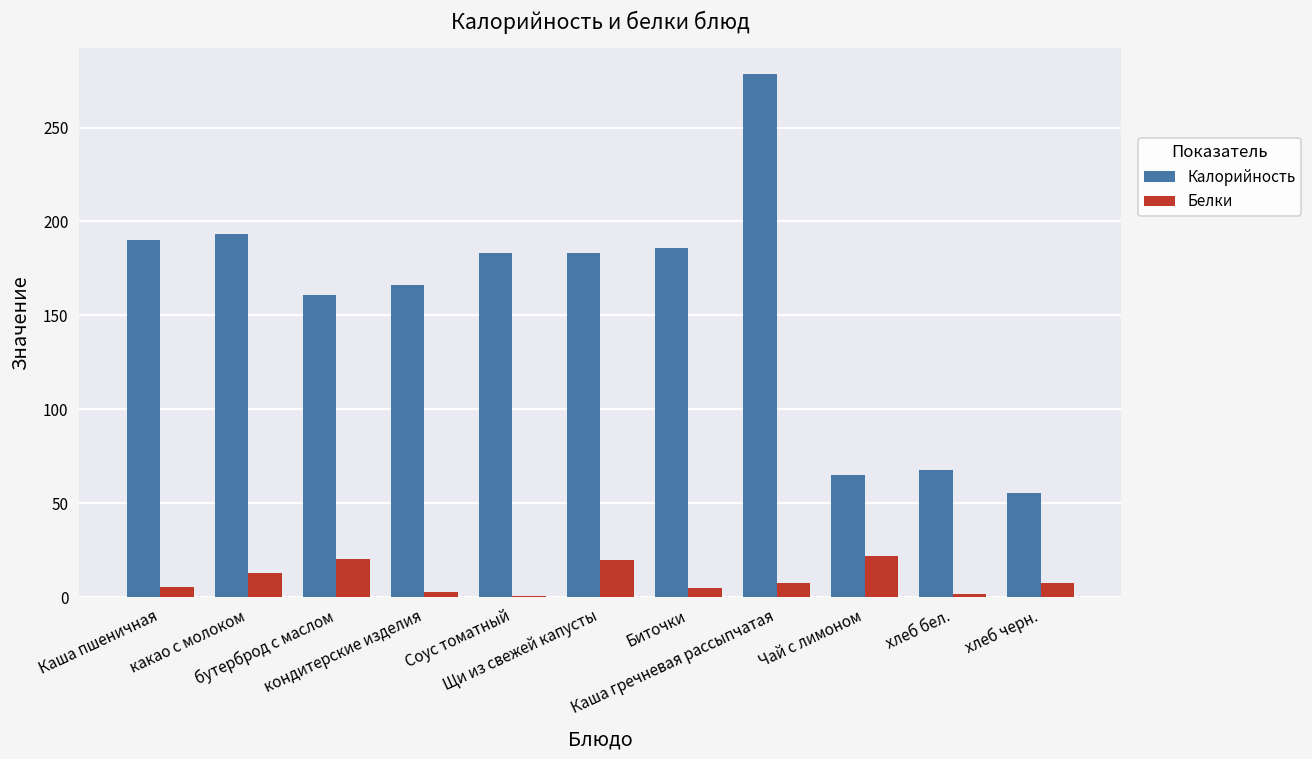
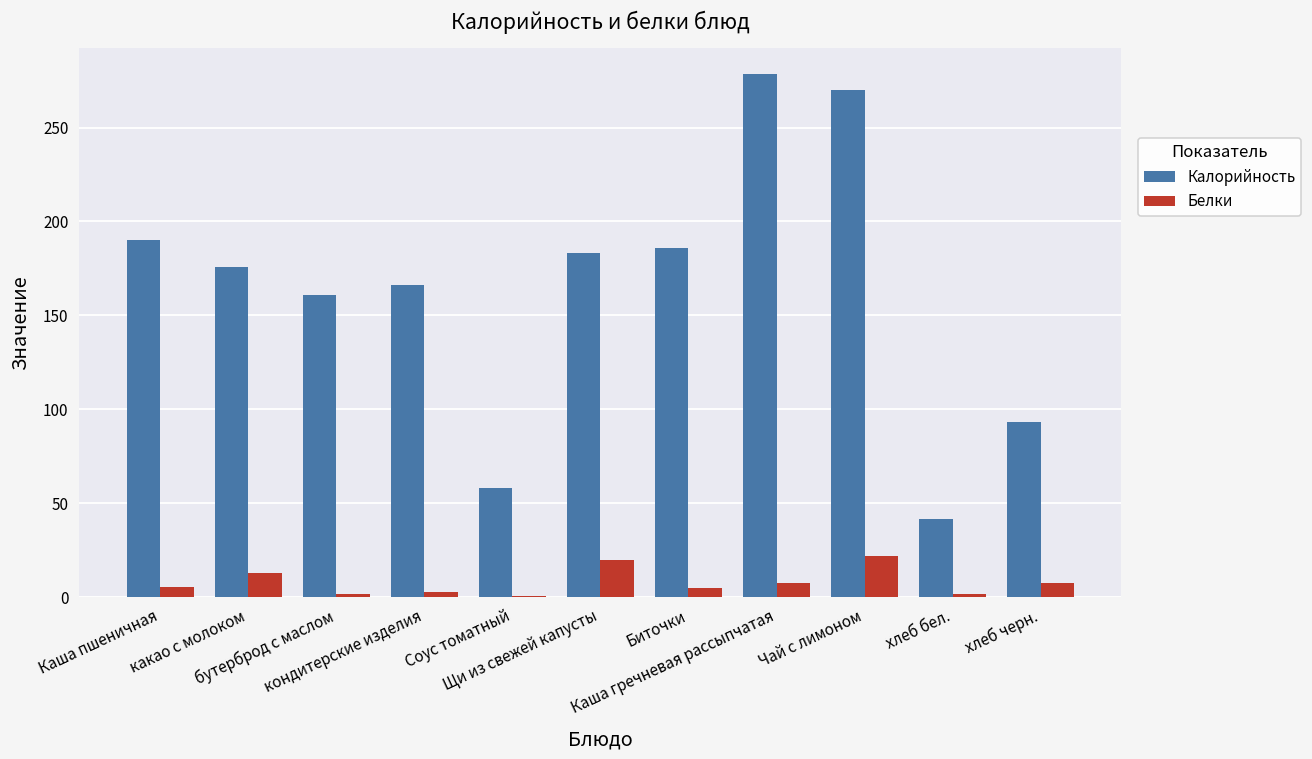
Калорийность, какао с молоком: 193 -> 176
Белки, бутерброд с маслом: 20 -> 2
Калорийность, Соус томатный: 183 -> 58
Калорийность, Чай с лимоном: 65 -> 270
Калорийность, хлеб бел.: 68 -> 42
Калорийность, хлеб черн.: 55 -> 93
